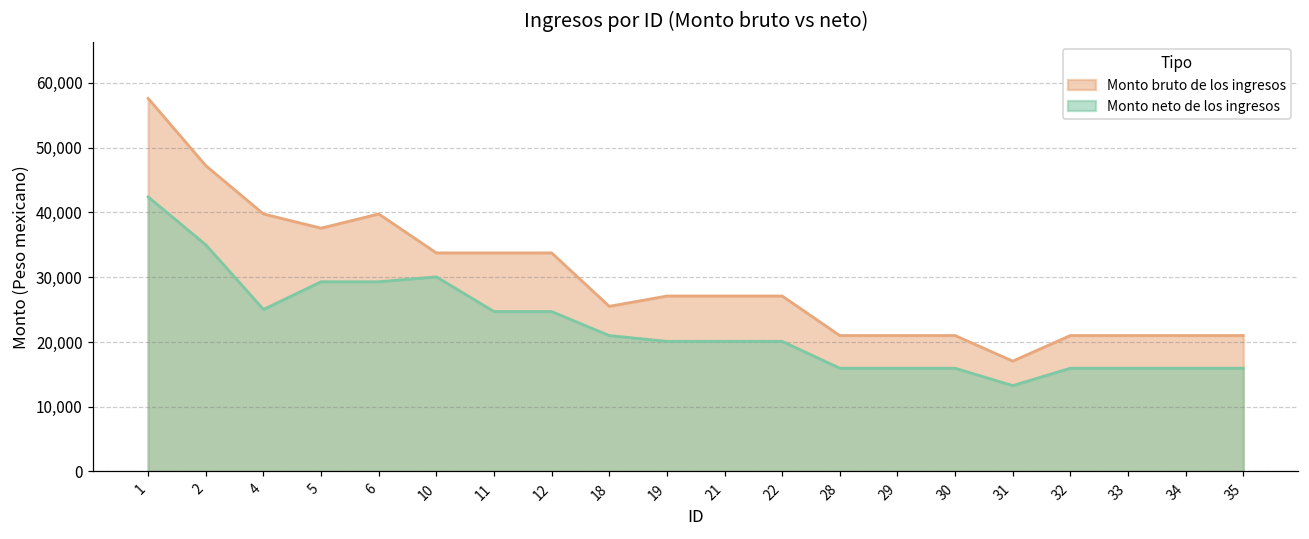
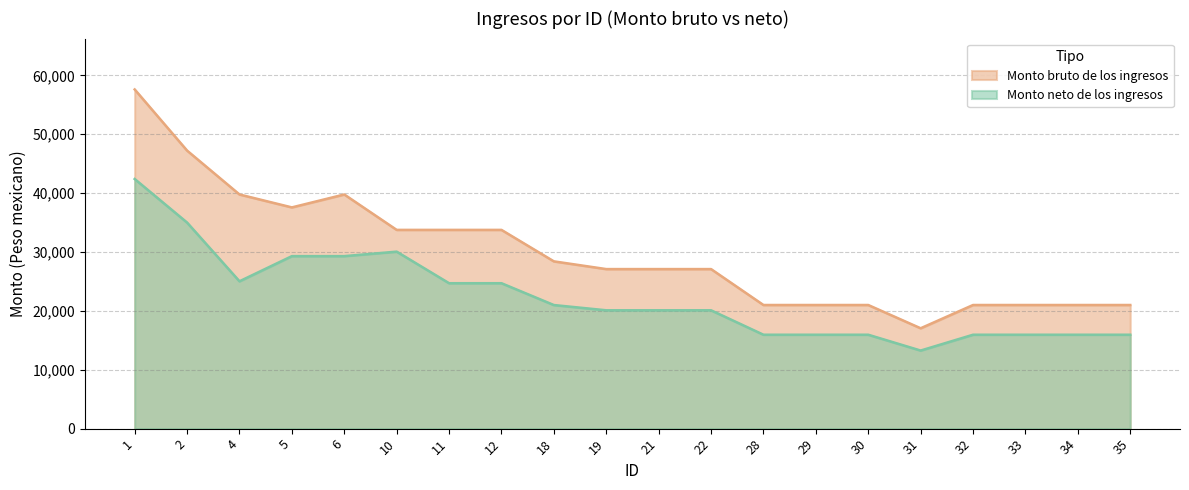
Monto bruto de los ingresos, 18: 26,000 -> 28,000
